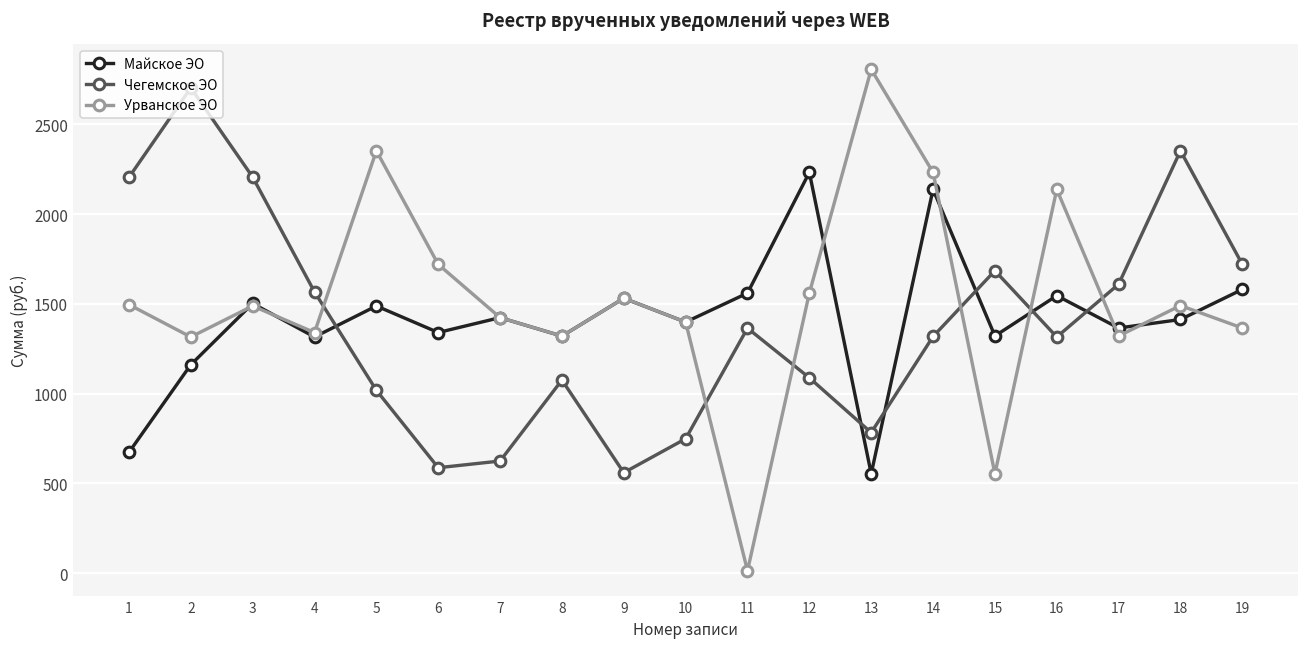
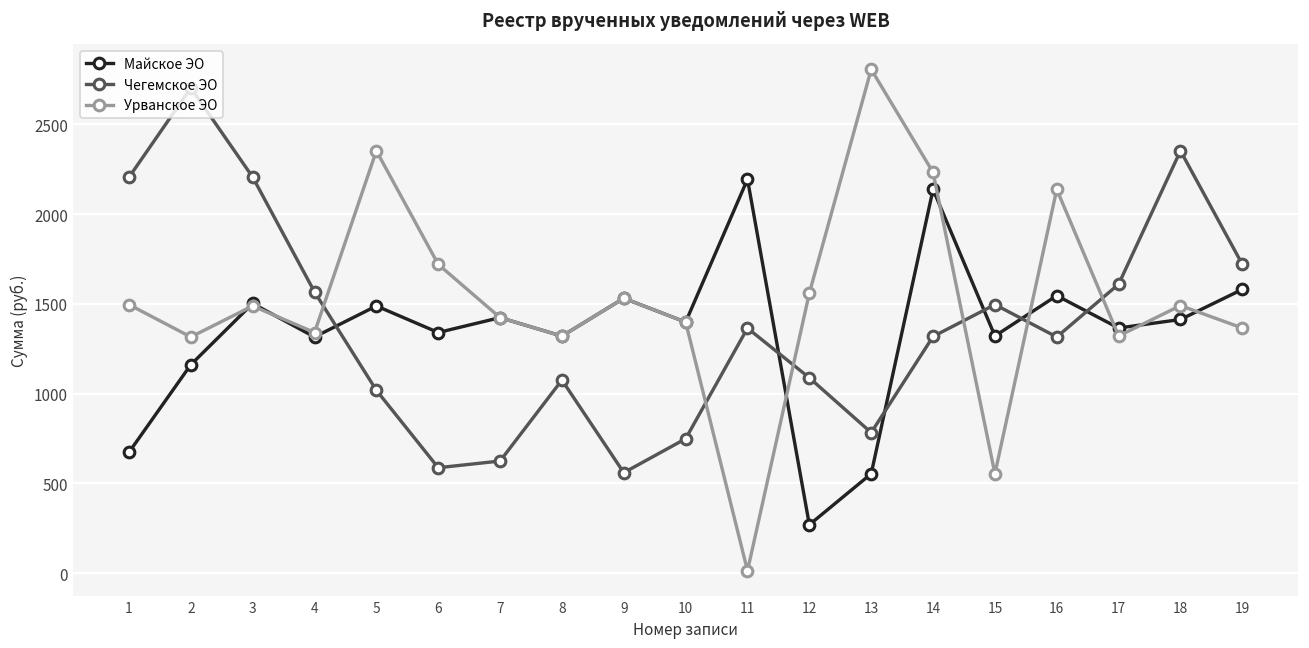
Майское ЭО, 11: 1560 -> 2190
Майское ЭО, 12: 2230 -> 270
Чегемское ЭО, 15: 1680 -> 1500
